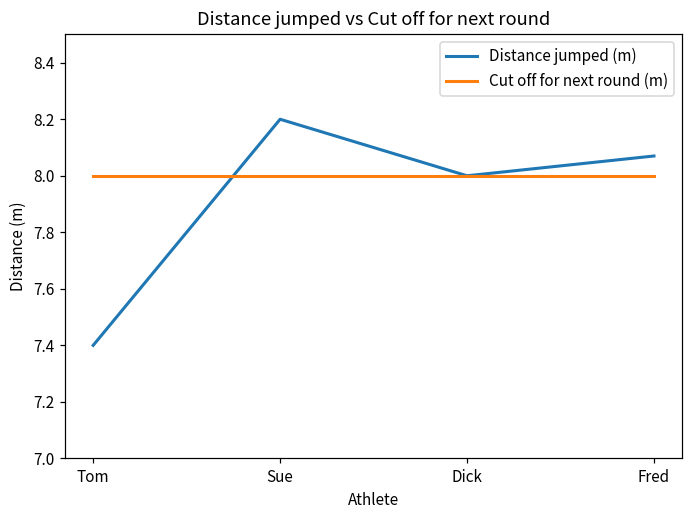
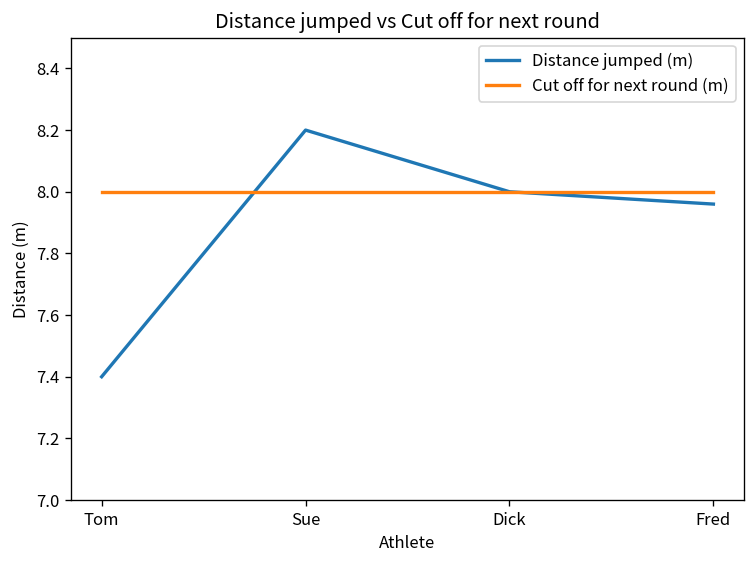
Distance jumped (m), Fred: 8.07 -> 7.96
